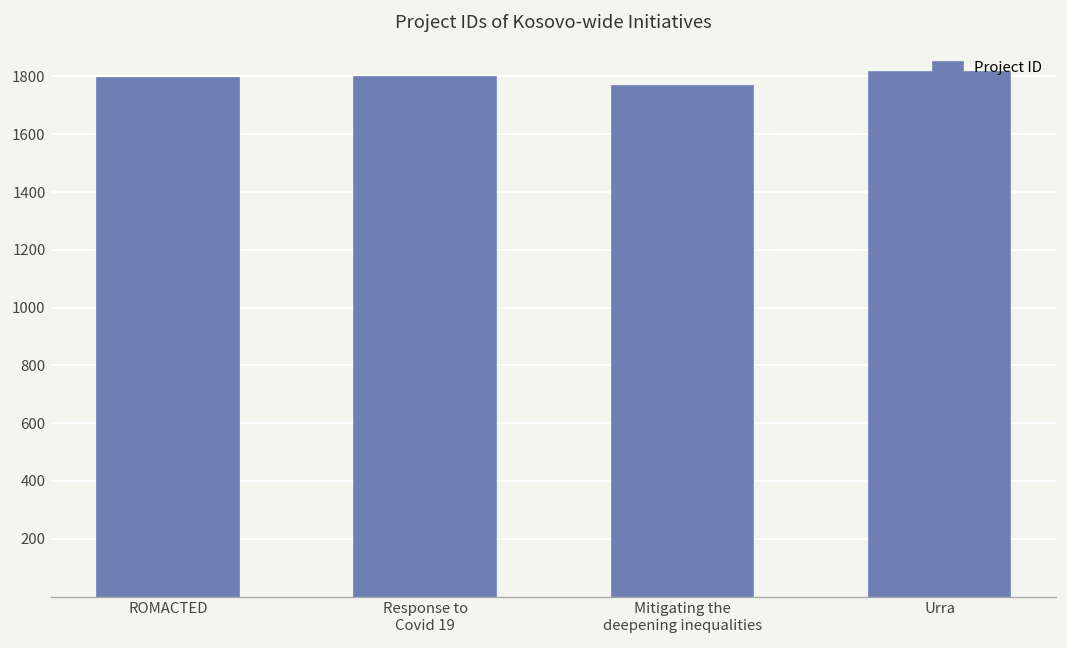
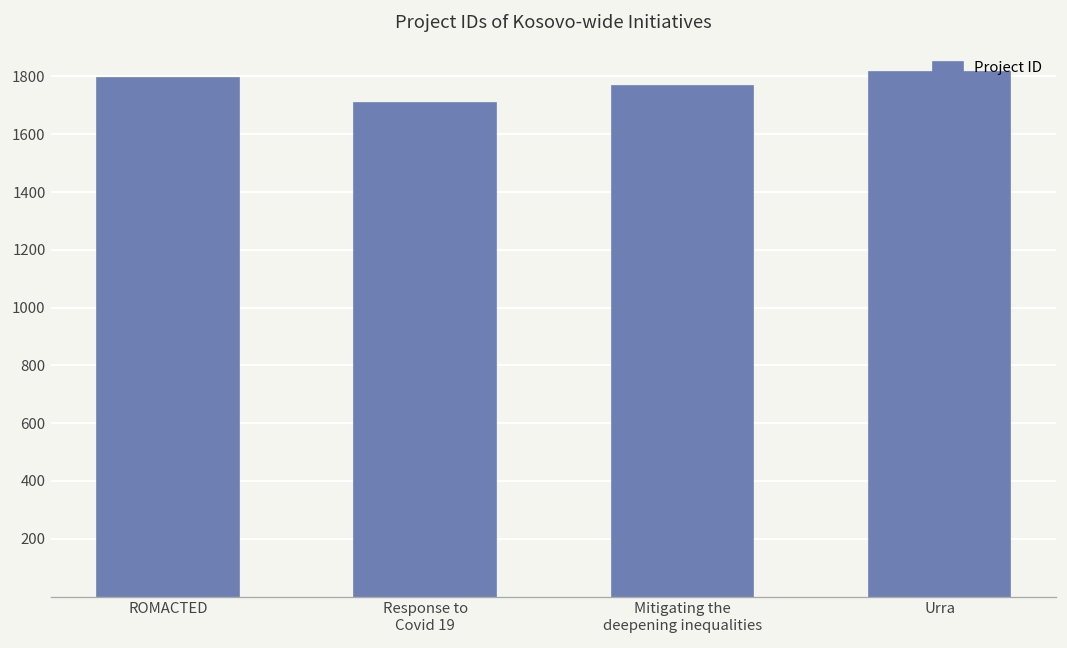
Response to Covid 19: 1800 -> 1710
